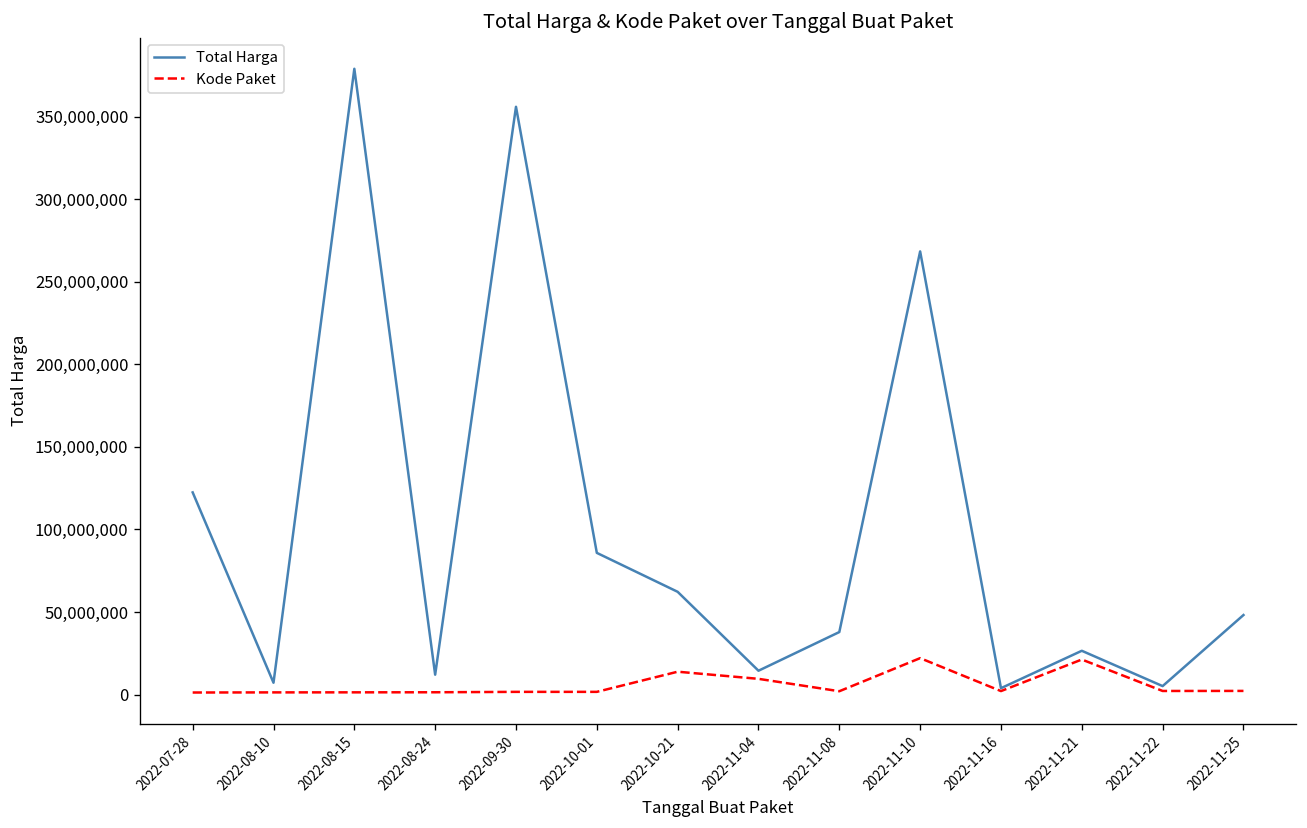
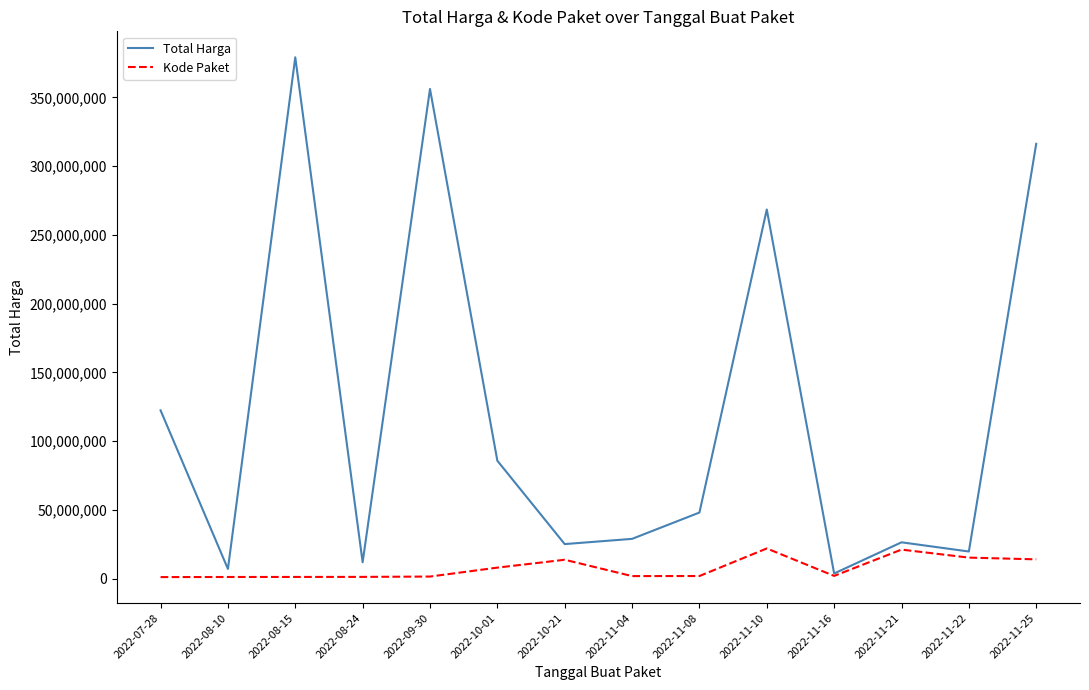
Kode Paket, 2022-10-01: 2,000,000 -> 8,000,000
Total Harga, 2022-10-21: 62,000,000 -> 25,000,000
Total Harga, 2022-11-04: 14,000,000 -> 29,000,000
Kode Paket, 2022-11-04: 9,000,000 -> 2,000,000
Total Harga, 2022-11-08: 38,000,000 -> 48,000,000
Total Harga, 2022-11-22: 5,000,000 -> 20,000,000
Kode Paket, 2022-11-22: 2,000,000 -> 15,000,000
Total Harga, 2022-11-25: 48,000,000 -> 316,000,000
Kode Paket, 2022-11-25: 2,000,000 -> 14,000,000
